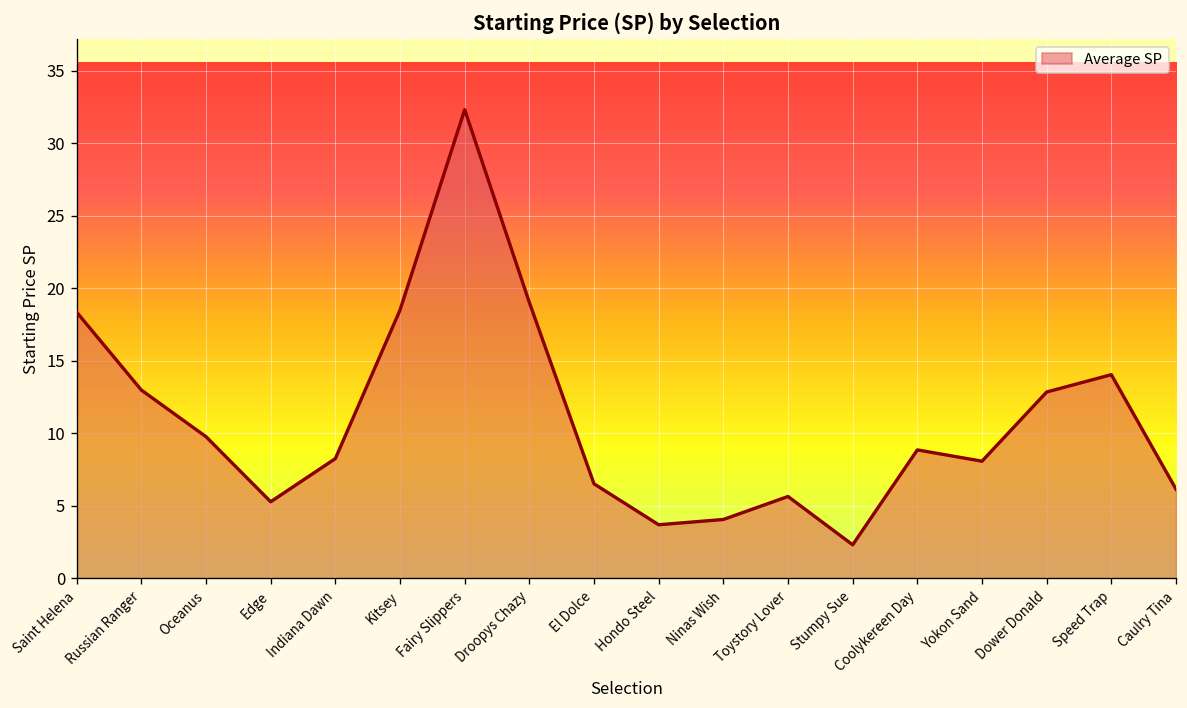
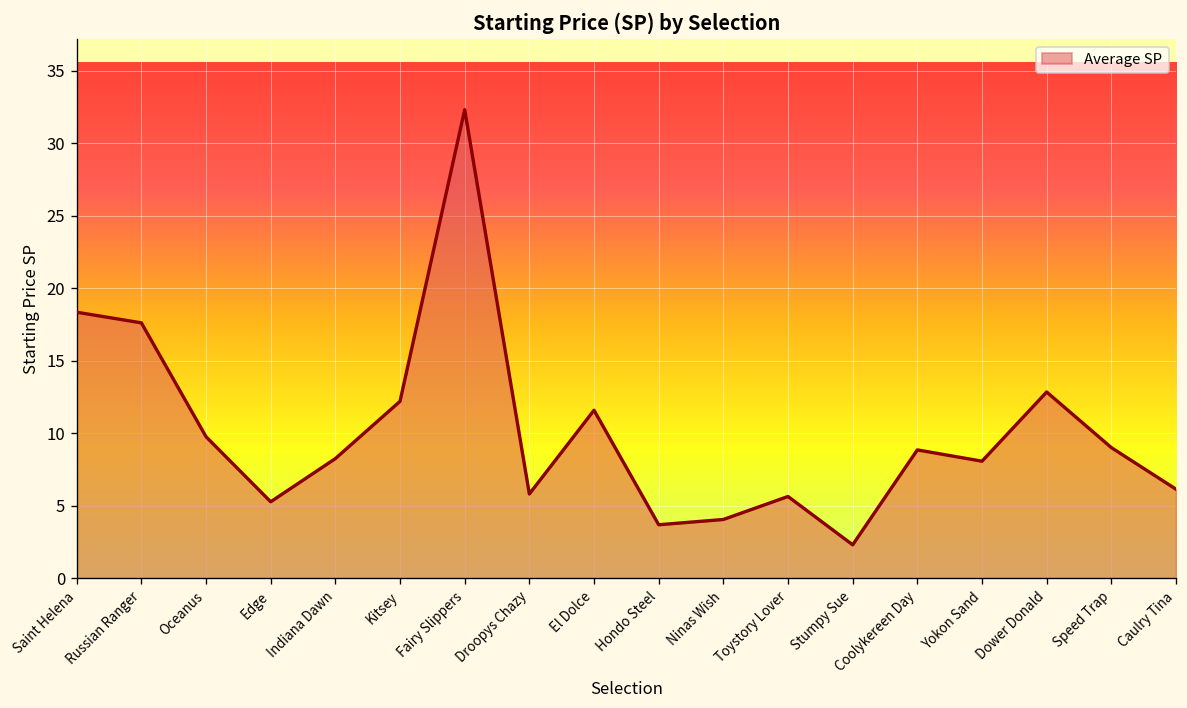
Russian Ranger: 13.0 -> 17.6
Kitsey: 18.5 -> 12.2
Droopys Chazy: 19.0 -> 5.8
El Dolce: 6.5 -> 11.6
Speed Trap: 14.0 -> 9.0
